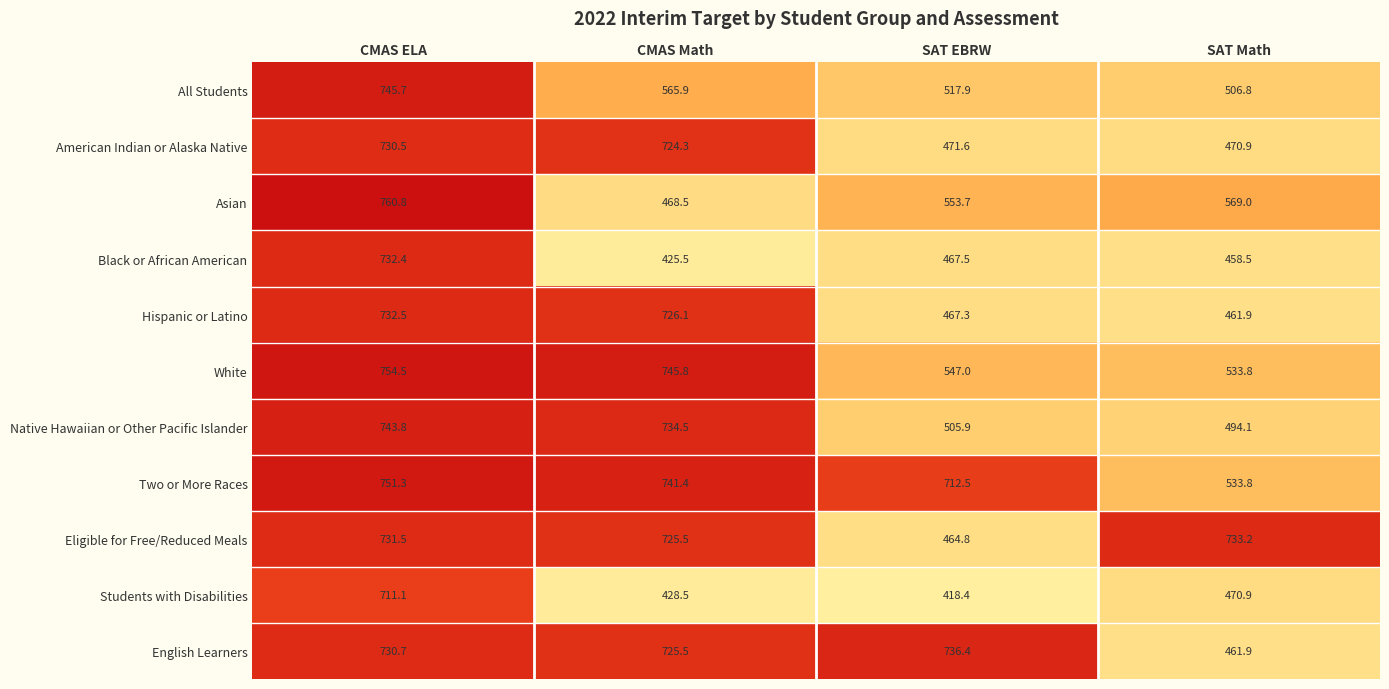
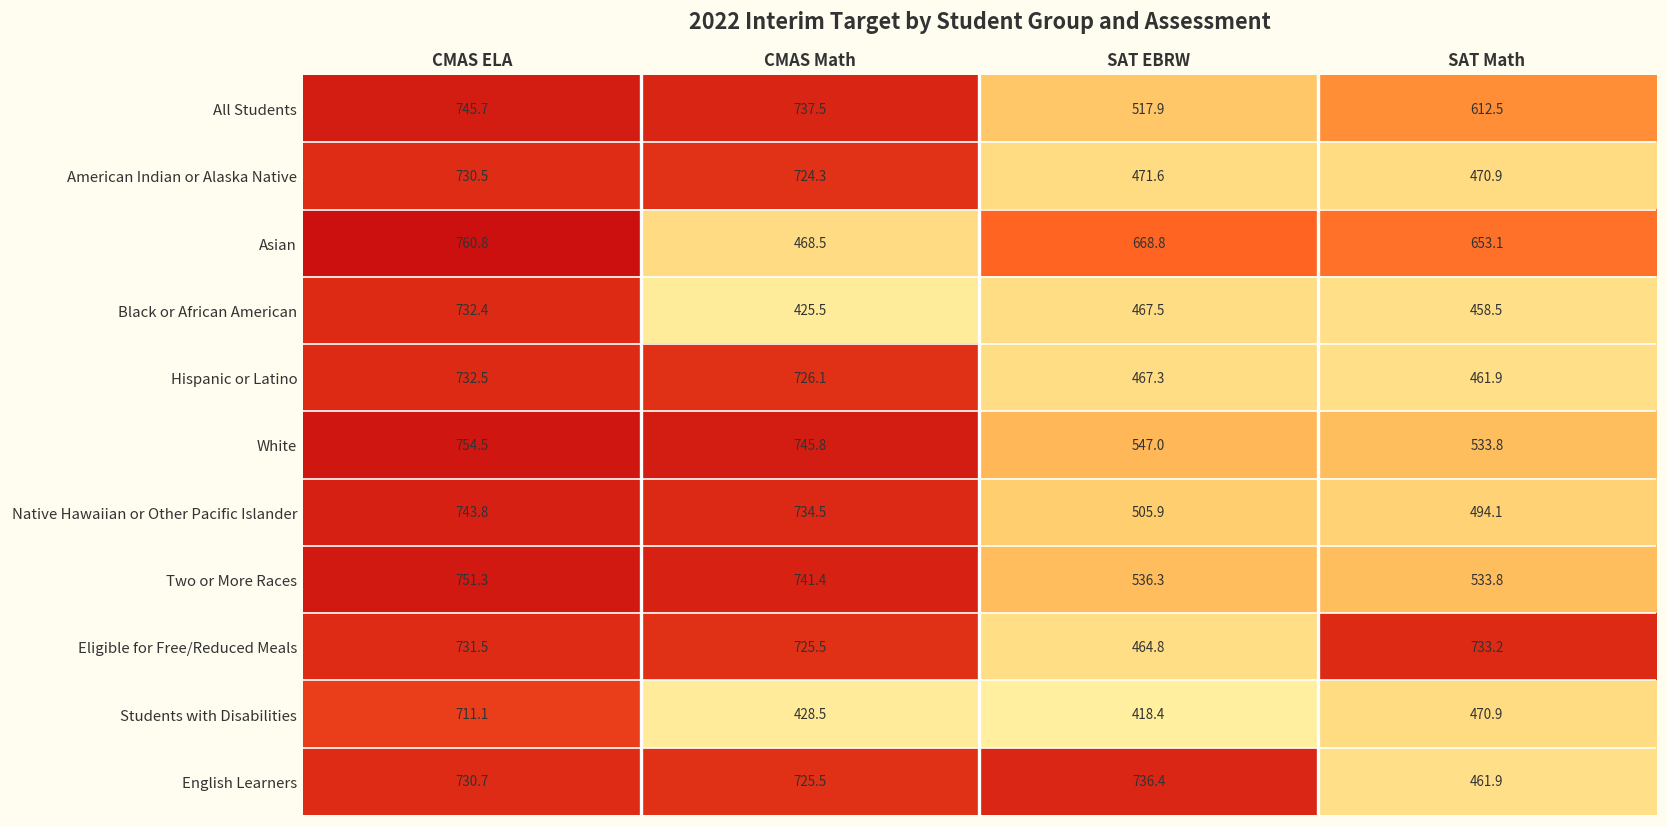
All Students, CMAS Math: 565.9 -> 737.5
All Students, SAT Math: 506.8 -> 612.5
Asian, SAT EBRW: 553.7 -> 668.8
Asian, SAT Math: 569.0 -> 653.1
Two or More Races, SAT EBRW: 712.5 -> 536.3
